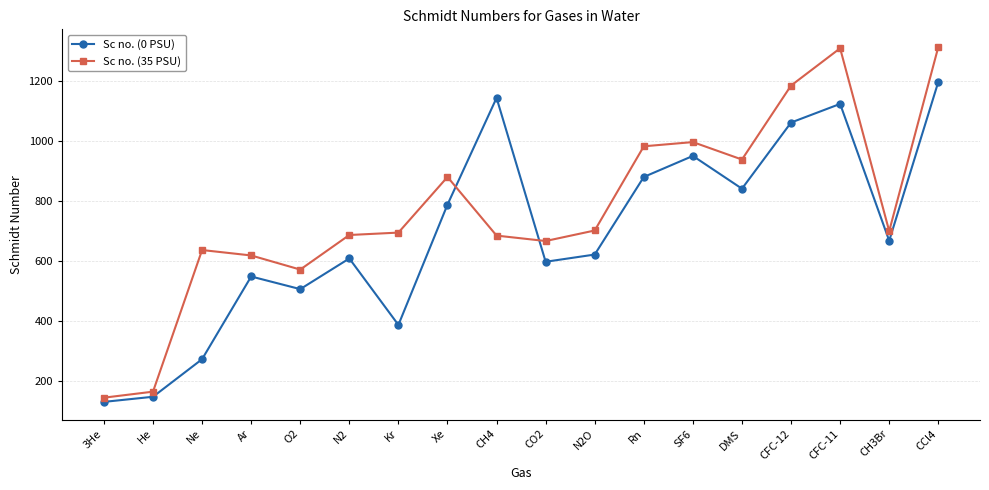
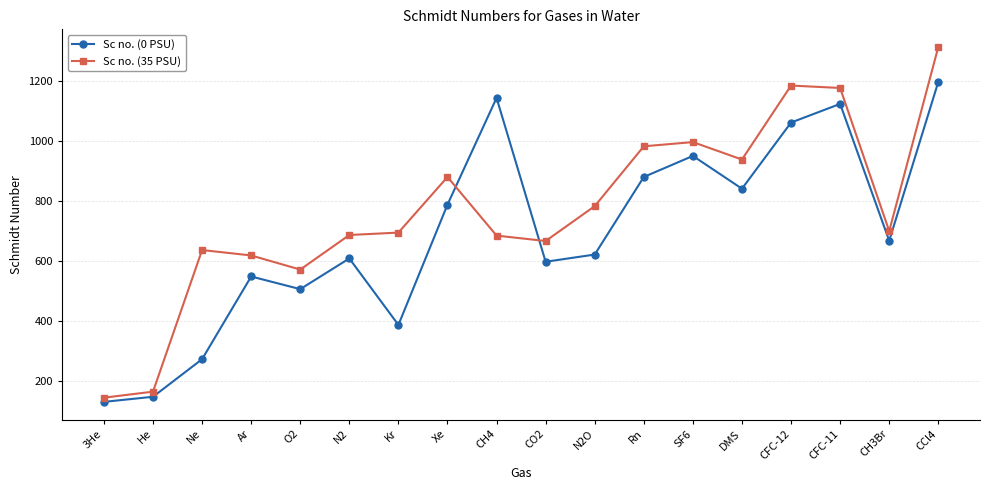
Sc no. (35 PSU), N2O: 700 -> 780
Sc no. (35 PSU), CFC-11: 1310 -> 1180
